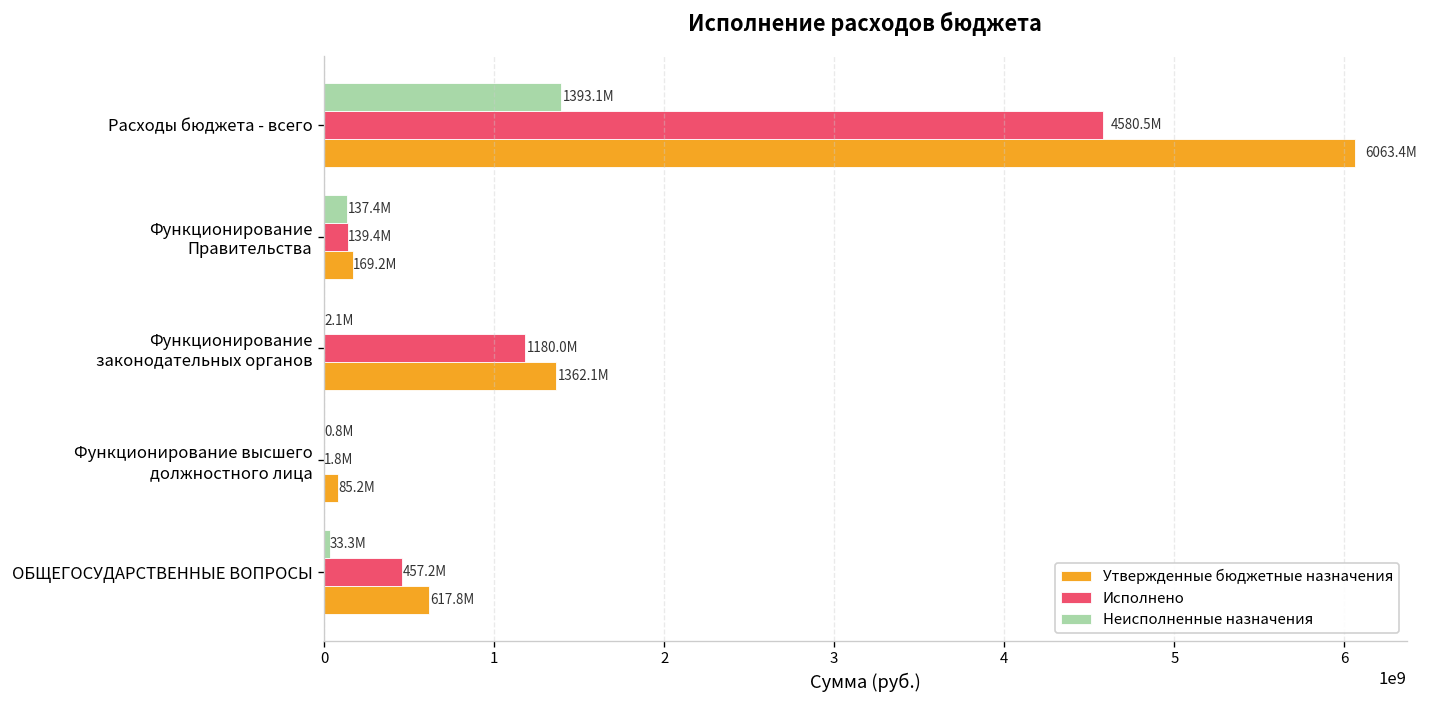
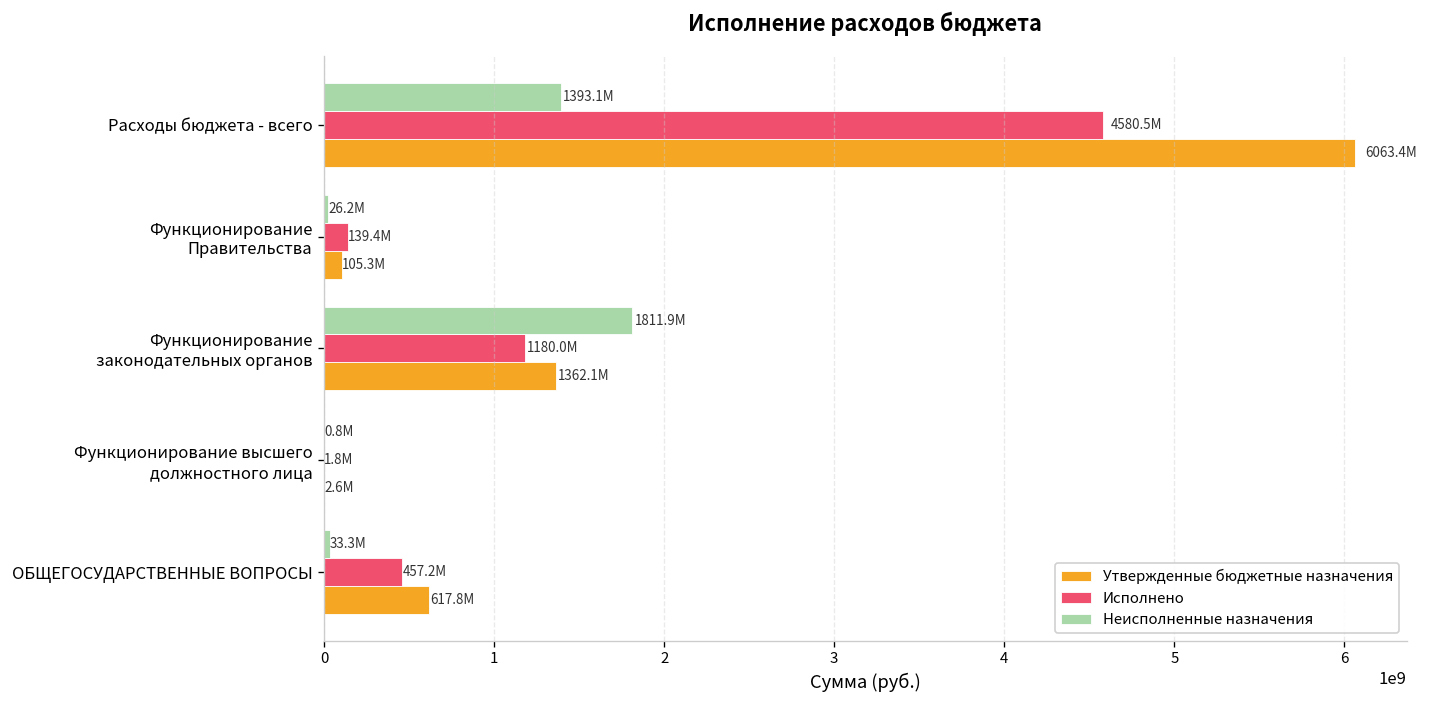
Неисполненные назначения, Функционирование Правительства: 137.4M -> 26.2M
Утвержденные бюджетные назначения, Функционирование Правительства: 169.2M -> 105.3M
Неисполненные назначения, Функционирование законодательных органов: 2.1M -> 1811.9M
Утвержденные бюджетные назначения, Функционирование высшего должностного лица: 85.2M -> 2.6M
